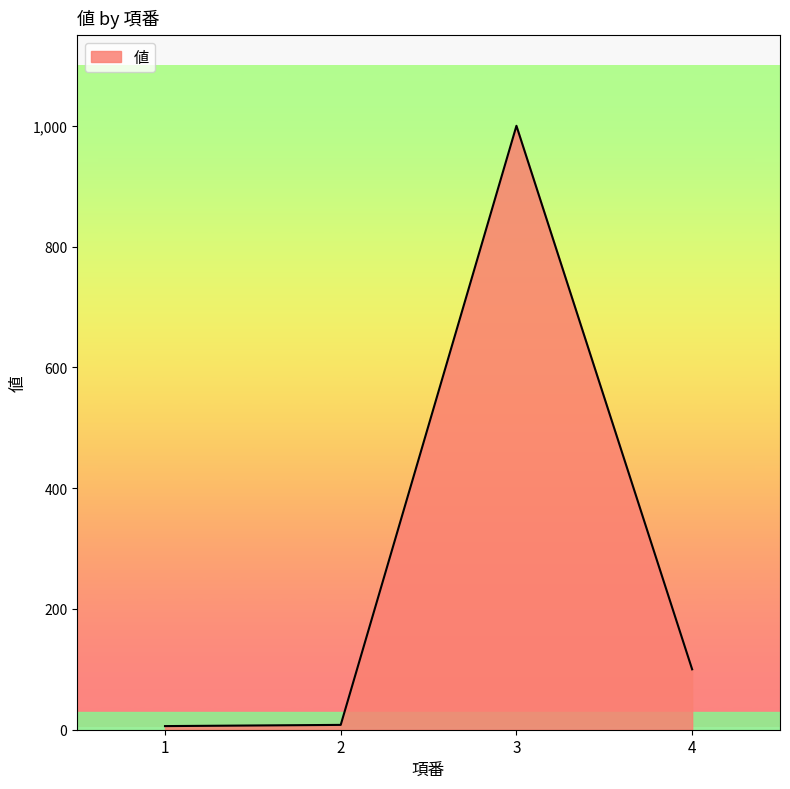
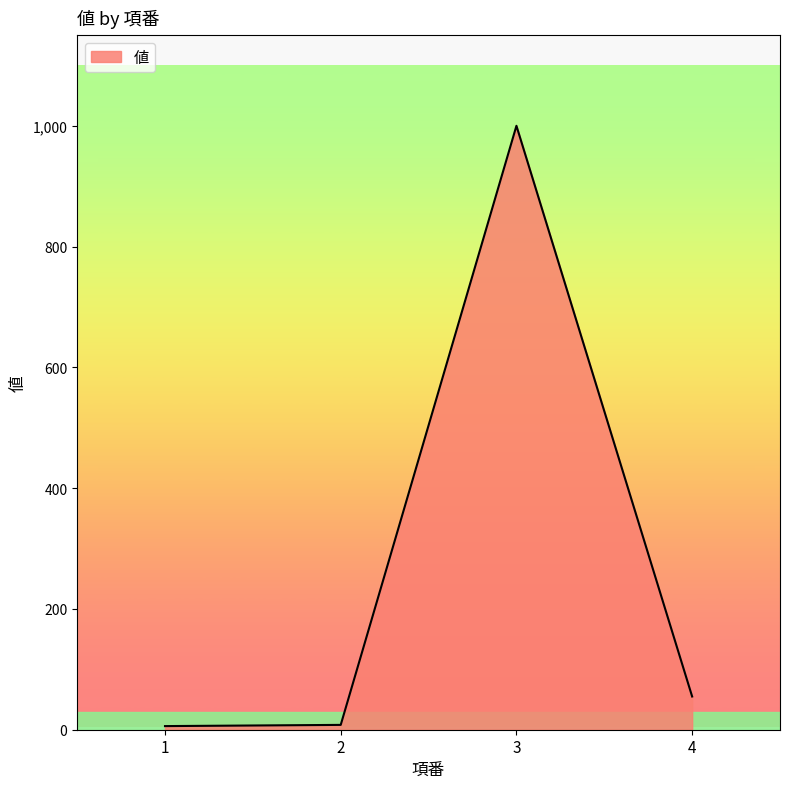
4: 100 -> 60
